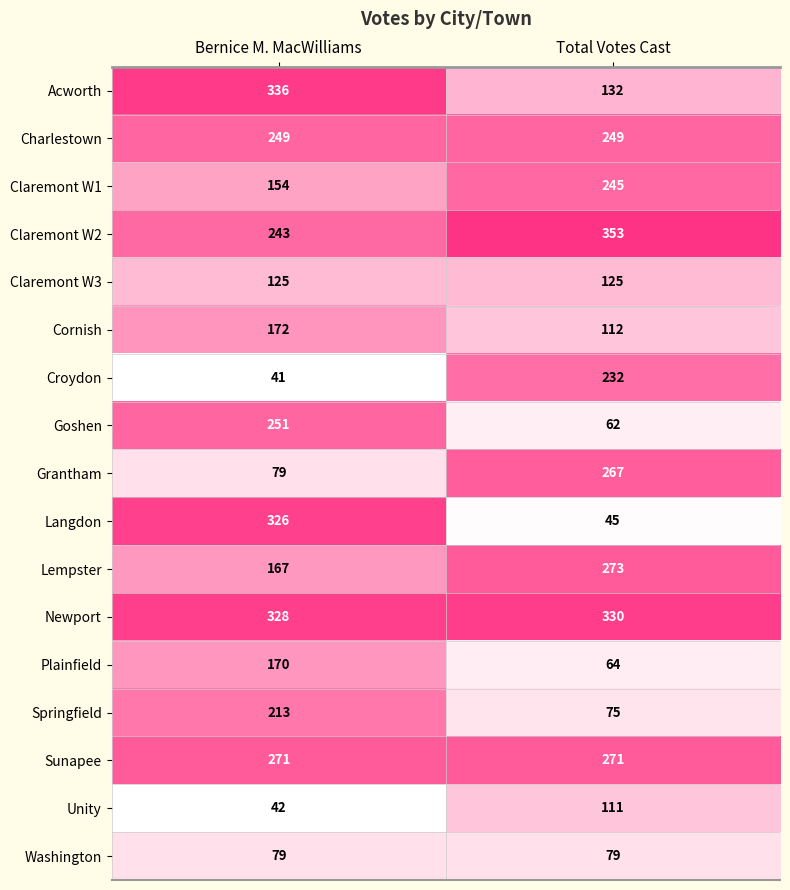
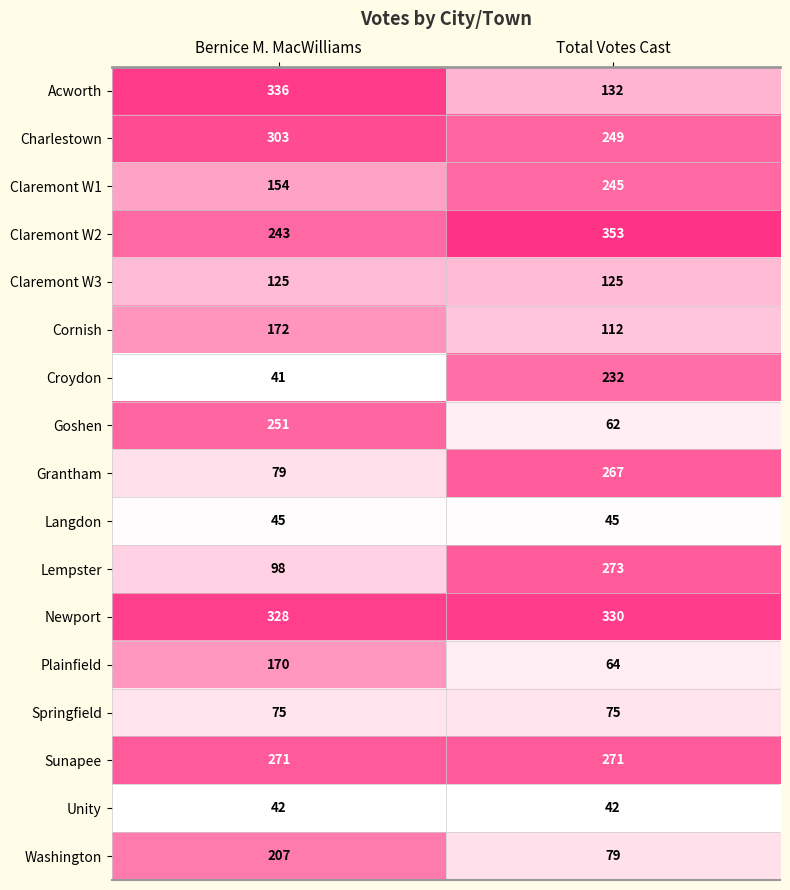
Charlestown, Bernice M. MacWilliams: 249 -> 303
Langdon, Bernice M. MacWilliams: 326 -> 45
Lempster, Bernice M. MacWilliams: 167 -> 98
Springfield, Bernice M. MacWilliams: 213 -> 75
Unity, Total Votes Cast: 111 -> 42
Washington, Bernice M. MacWilliams: 79 -> 207
